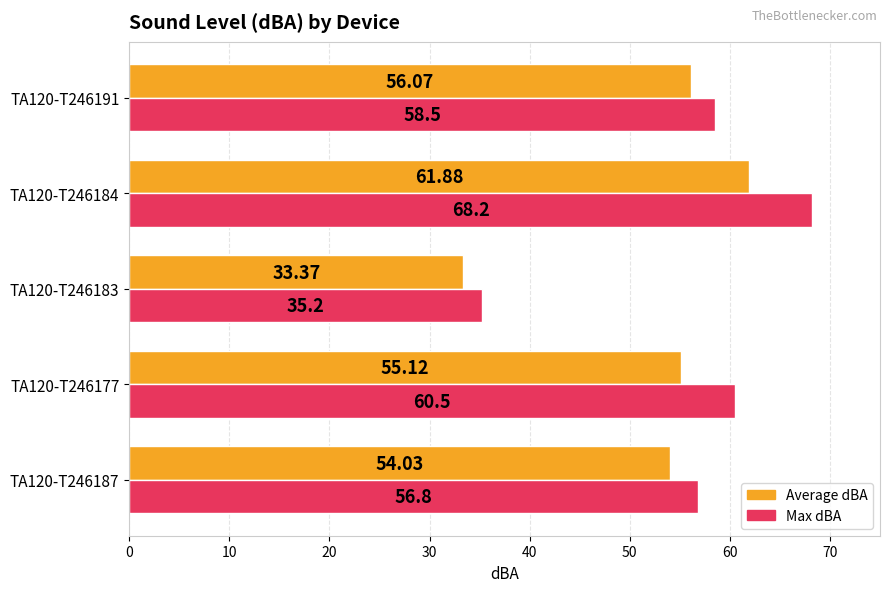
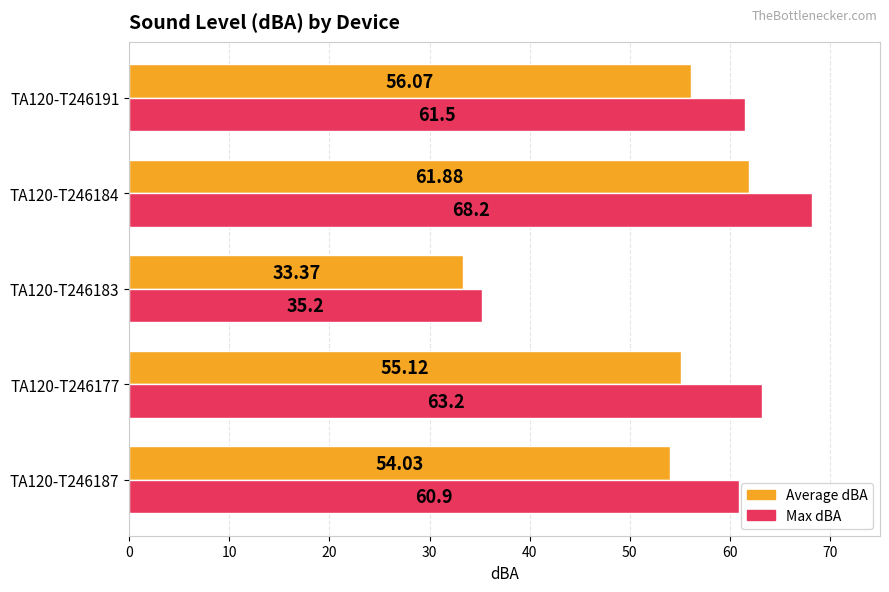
Max dBA, TA120-T246191: 58.5 -> 61.5
Max dBA, TA120-T246177: 60.5 -> 63.2
Max dBA, TA120-T246187: 56.8 -> 60.9
